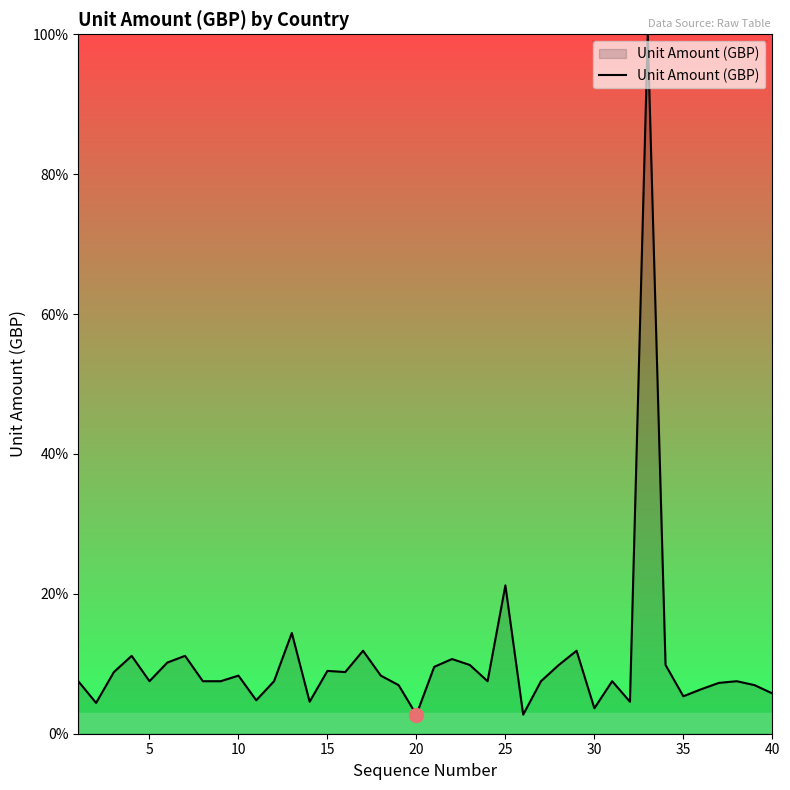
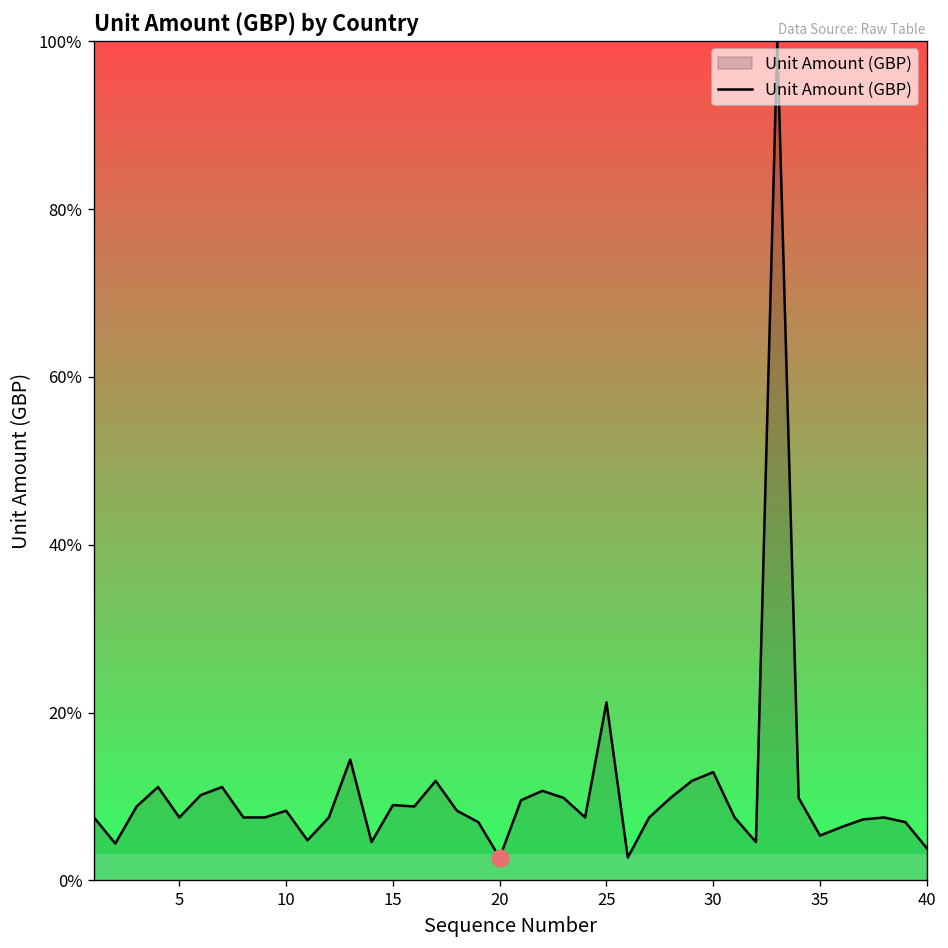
Unit Amount (GBP), 30: 4% -> 13%
Unit Amount (GBP), 40: 6% -> 4%
